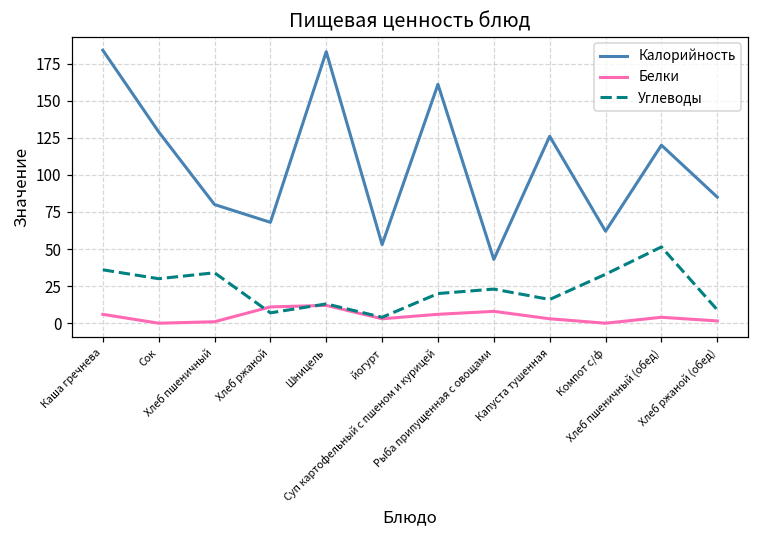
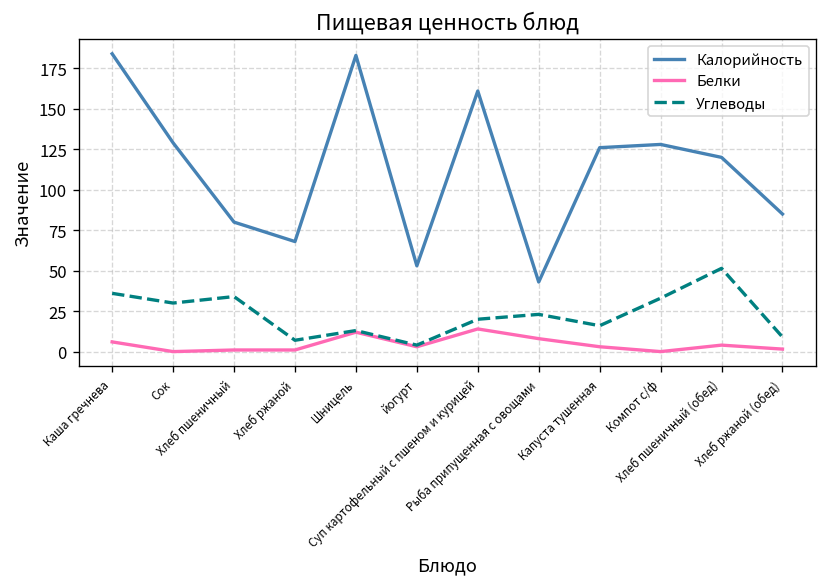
Белки, Хлеб ржаной: 11 -> 1
Белки, Суп картофельный с пшеном и курицей: 6 -> 14
Калорийность, Компот с/ф: 62 -> 128
